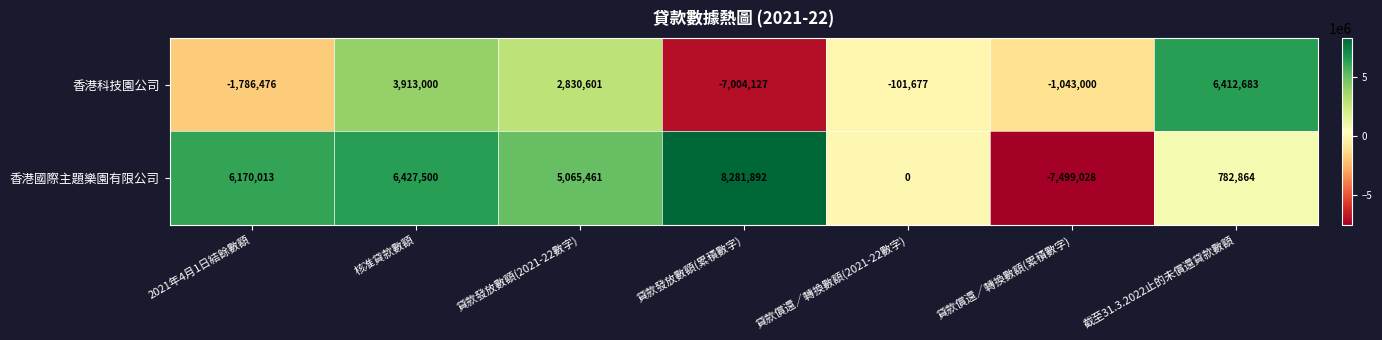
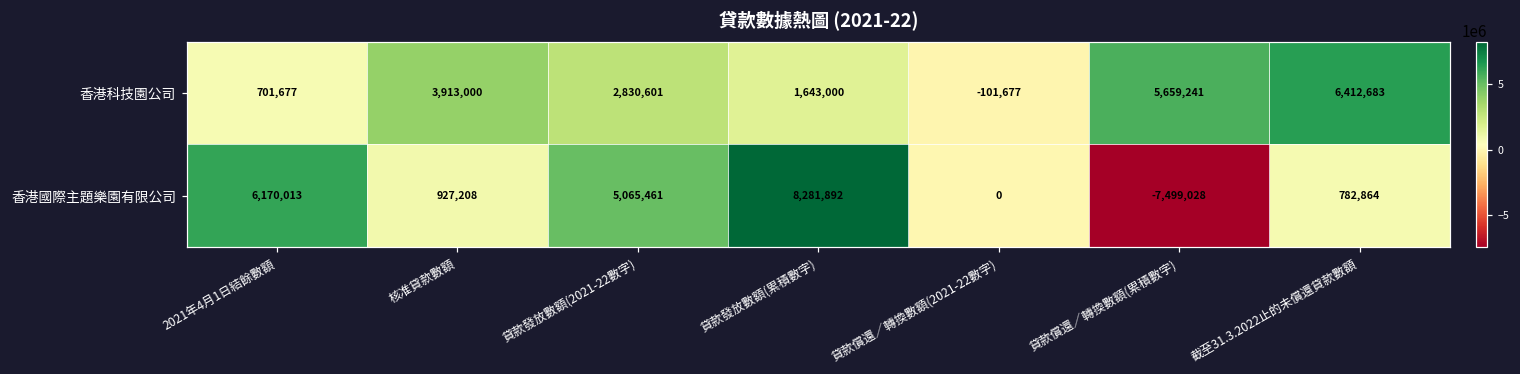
香港科技園公司, 2021年4月1日結餘數額: -1,786,476 -> 701,677
香港科技園公司, 貸款發放數額(累積數字): -7,004,127 -> 1,643,000
香港科技園公司, 貸款償還／轉換數額(累積數字): -1,043,000 -> 5,659,241
香港國際主題樂園有限公司, 核准貸款數額: 6,427,500 -> 927,208
